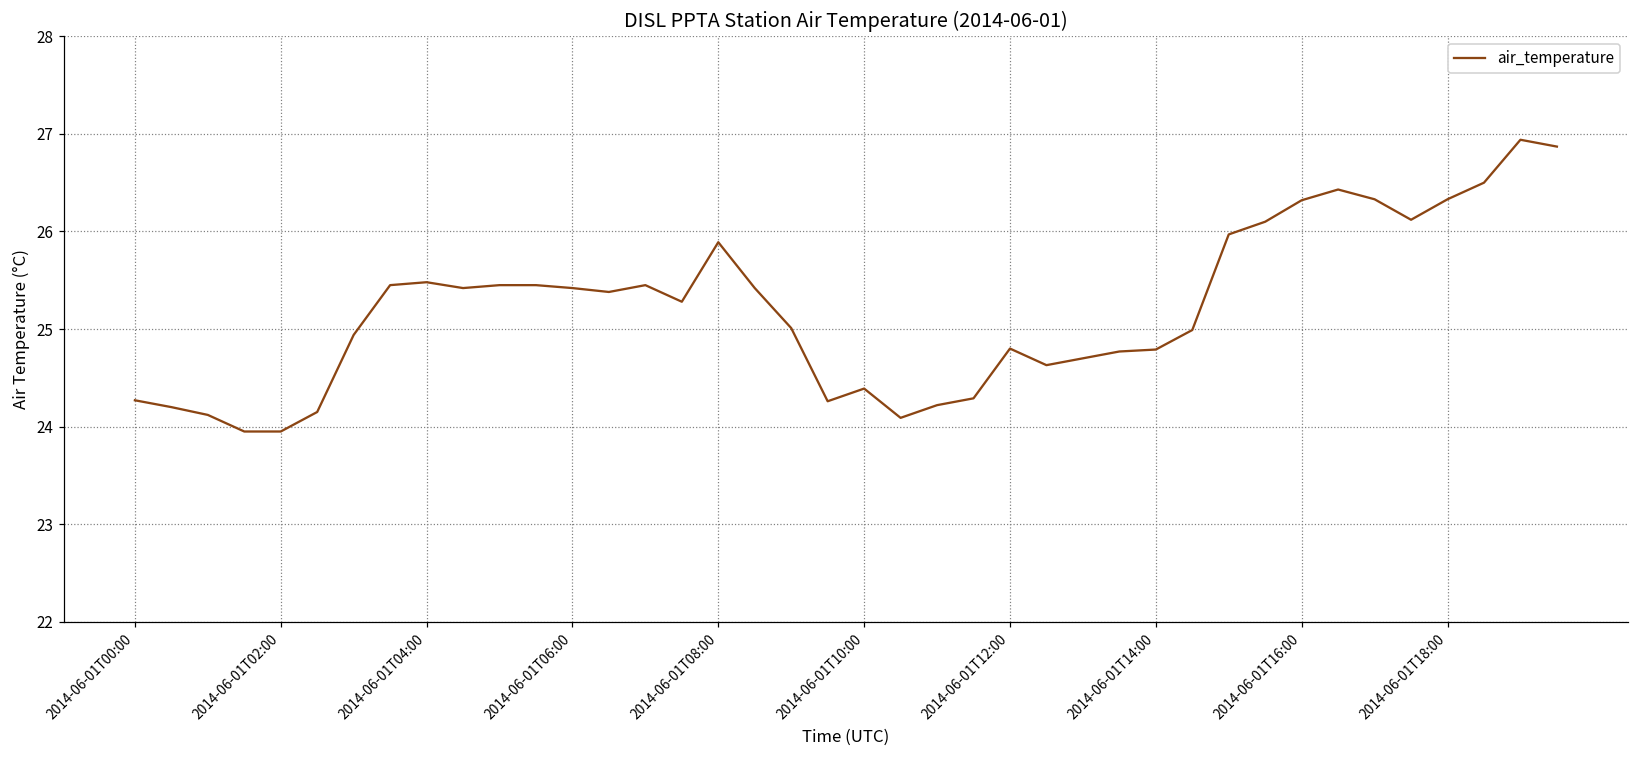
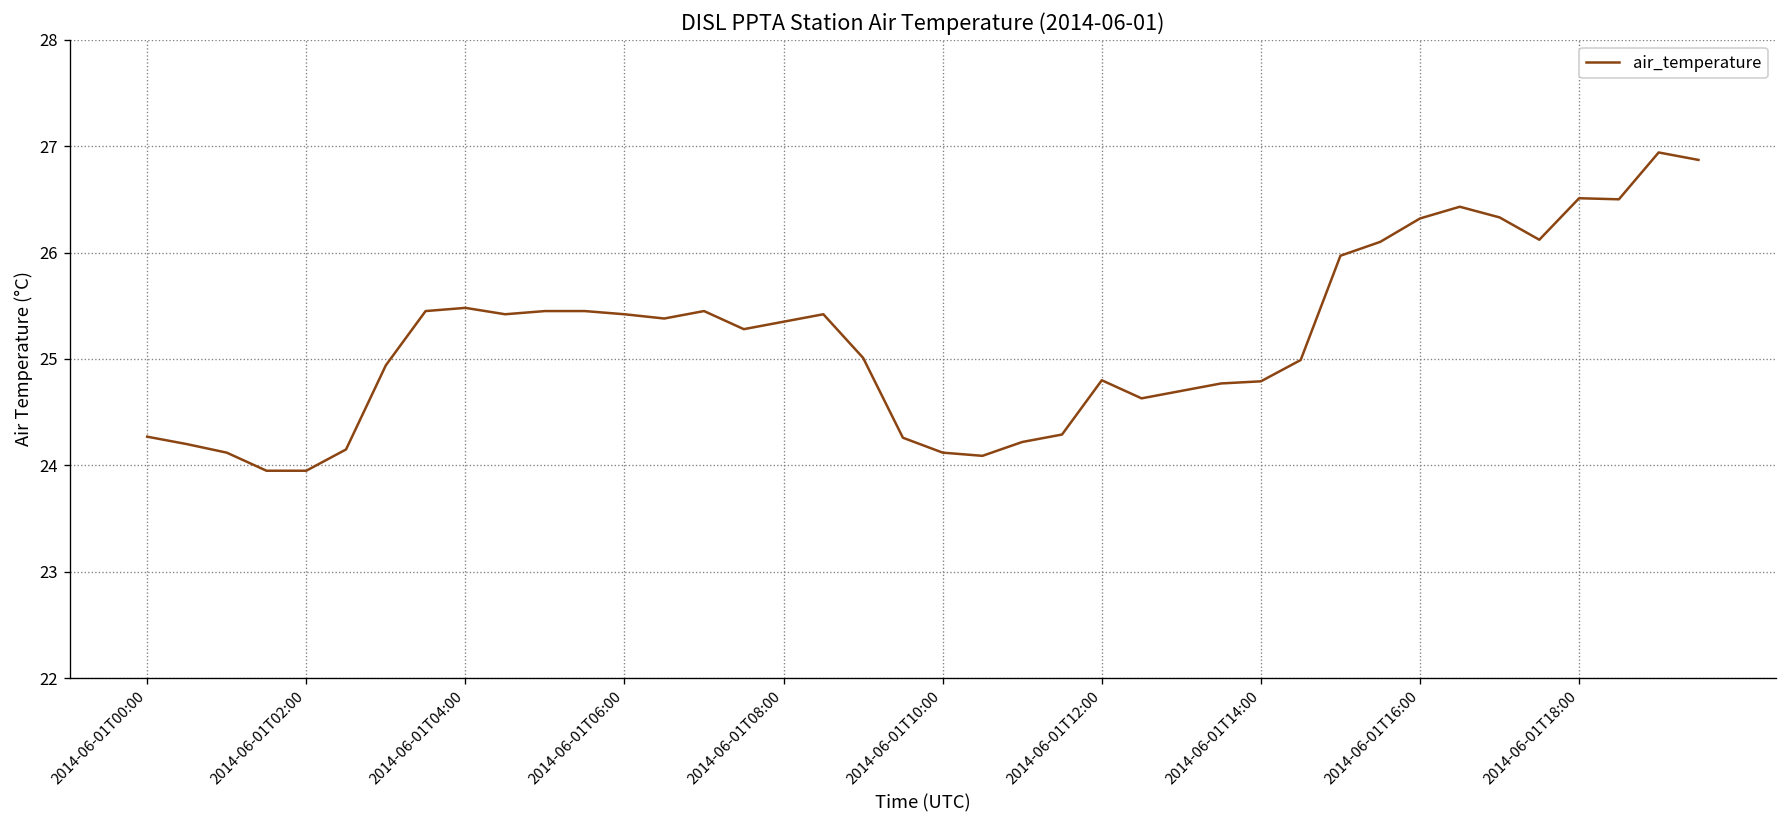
2014-06-01T08:00: 25.9 -> 25.4
2014-06-01T10:00: 24.4 -> 24.1
2014-06-01T18:00: 26.3 -> 26.5
